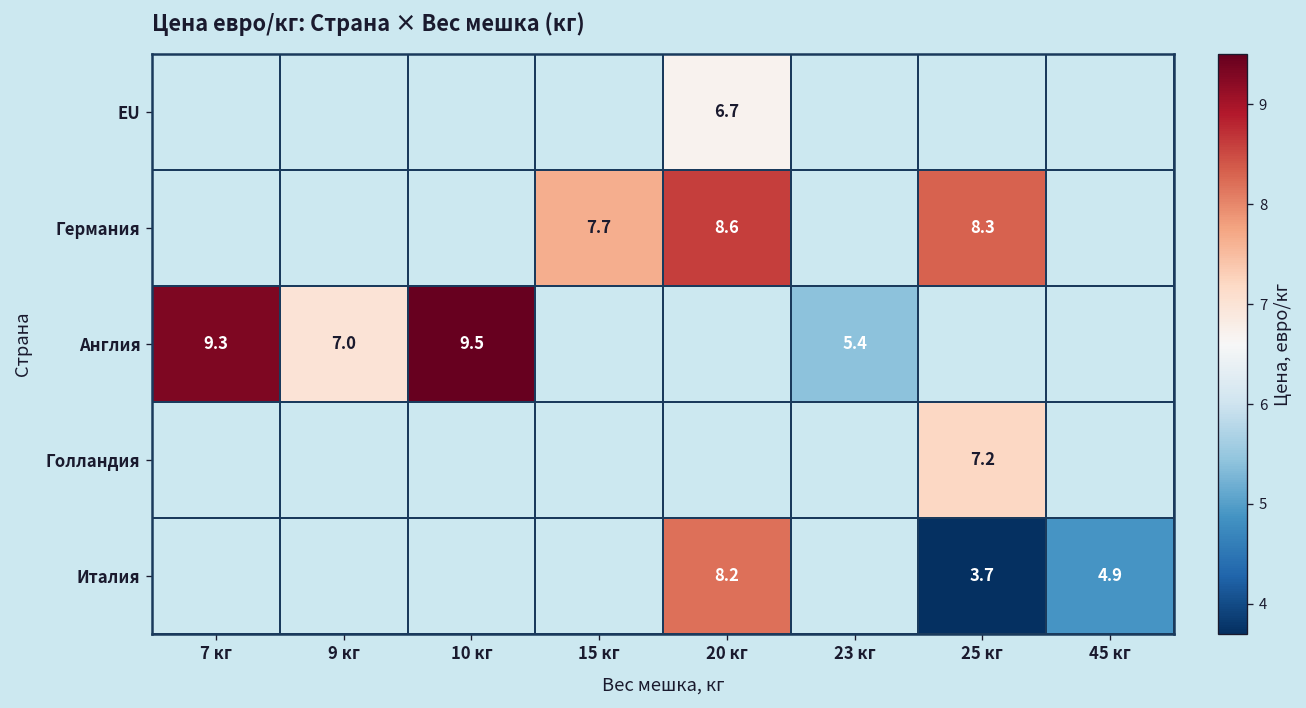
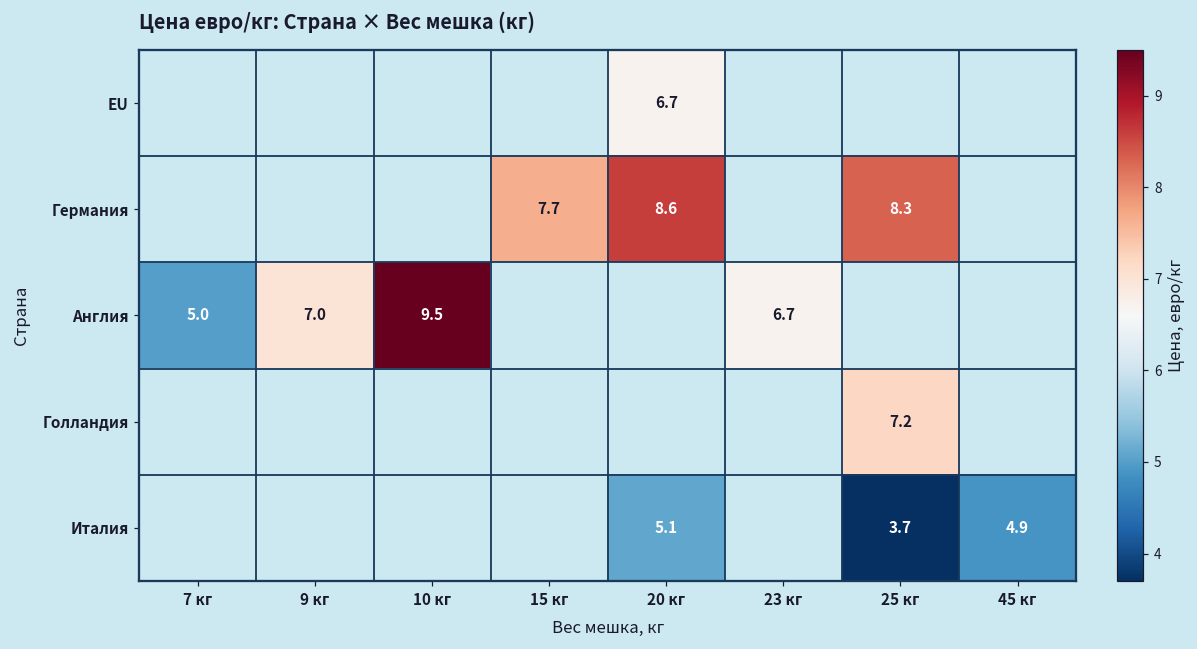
Англия, 7 кг: 9.3 -> 5.0
Англия, 23 кг: 5.4 -> 6.7
Италия, 20 кг: 8.2 -> 5.1
